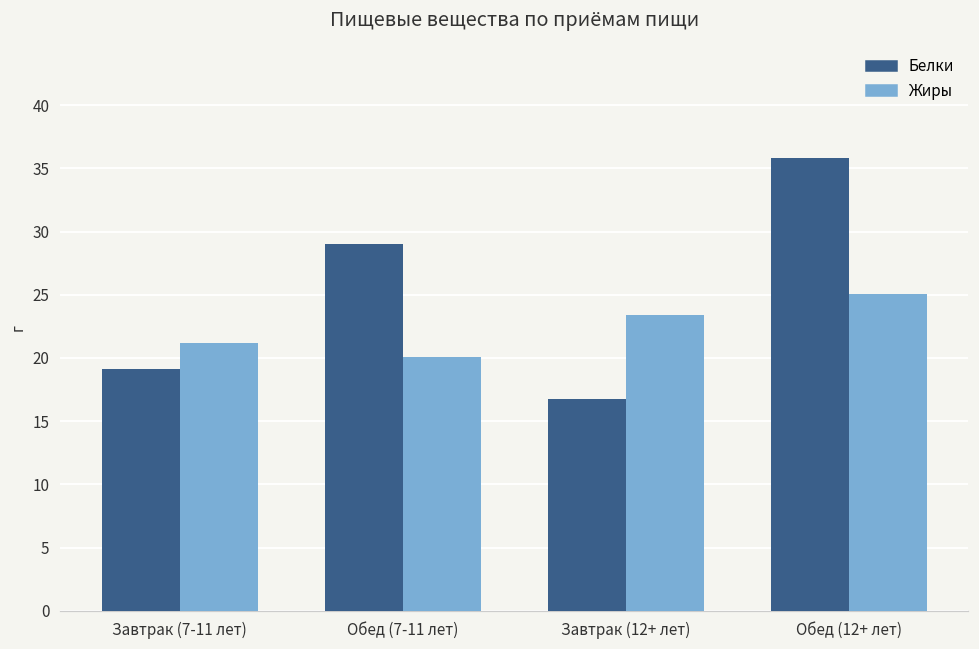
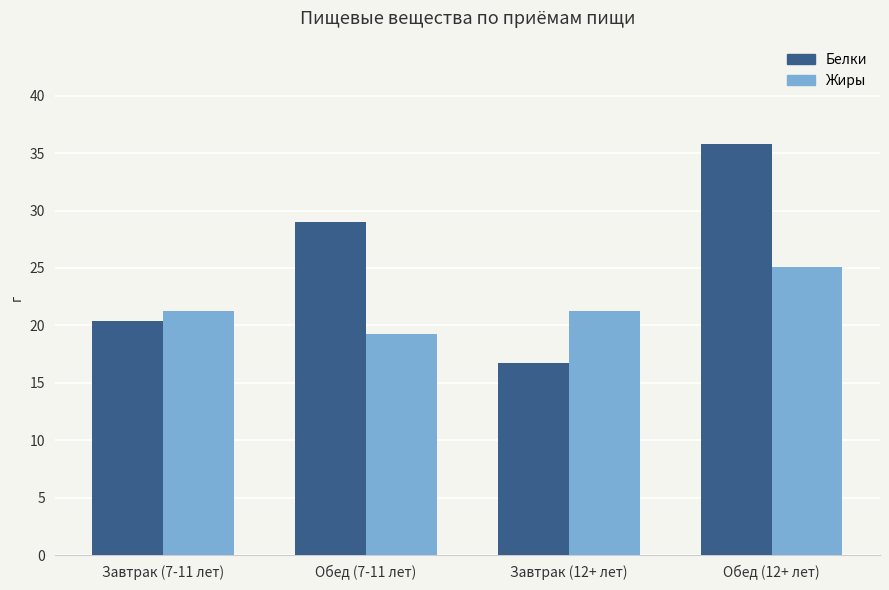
Белки, Завтрак (7-11 лет): 19.2 -> 20.4
Жиры, Обед (7-11 лет): 20.1 -> 19.3
Жиры, Завтрак (12+ лет): 23.4 -> 21.2
